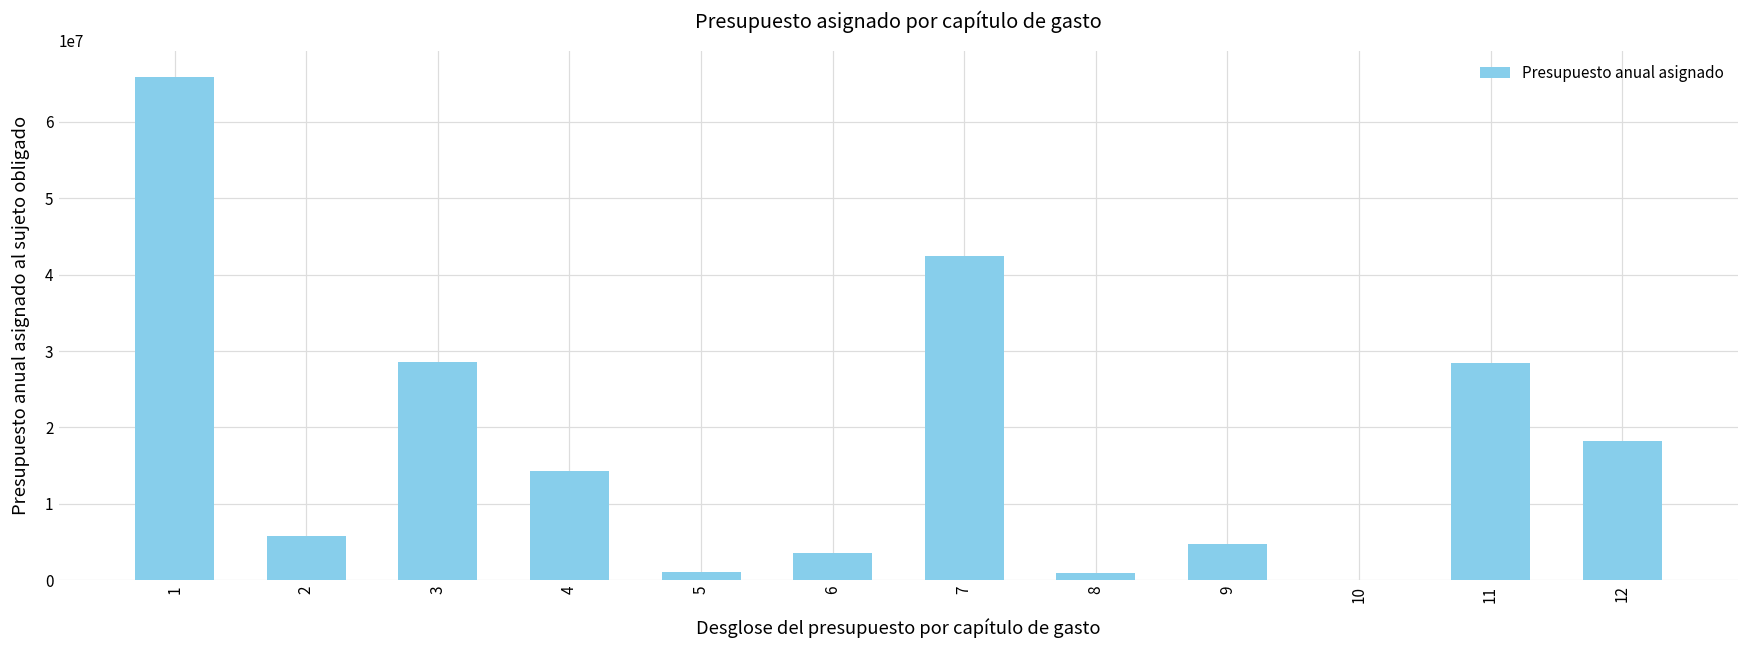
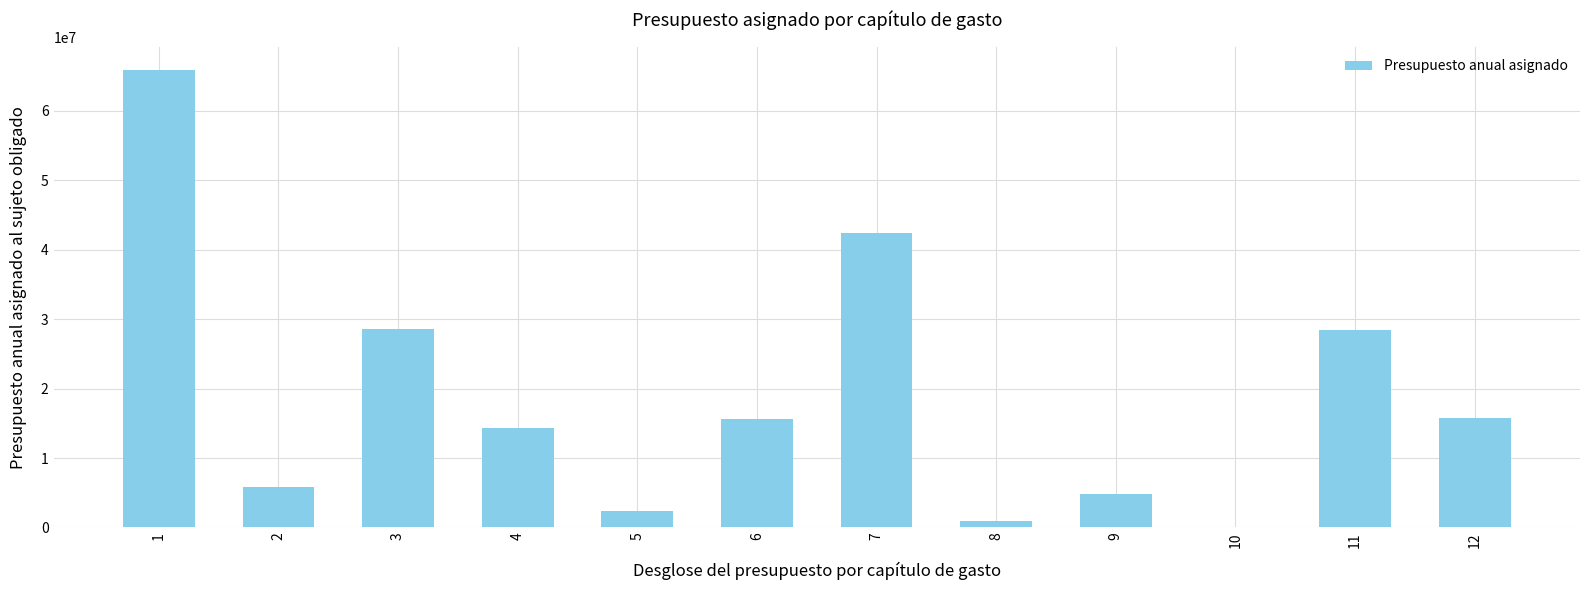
5: 1000000 -> 2000000
6: 4000000 -> 16000000
12: 18000000 -> 16000000
